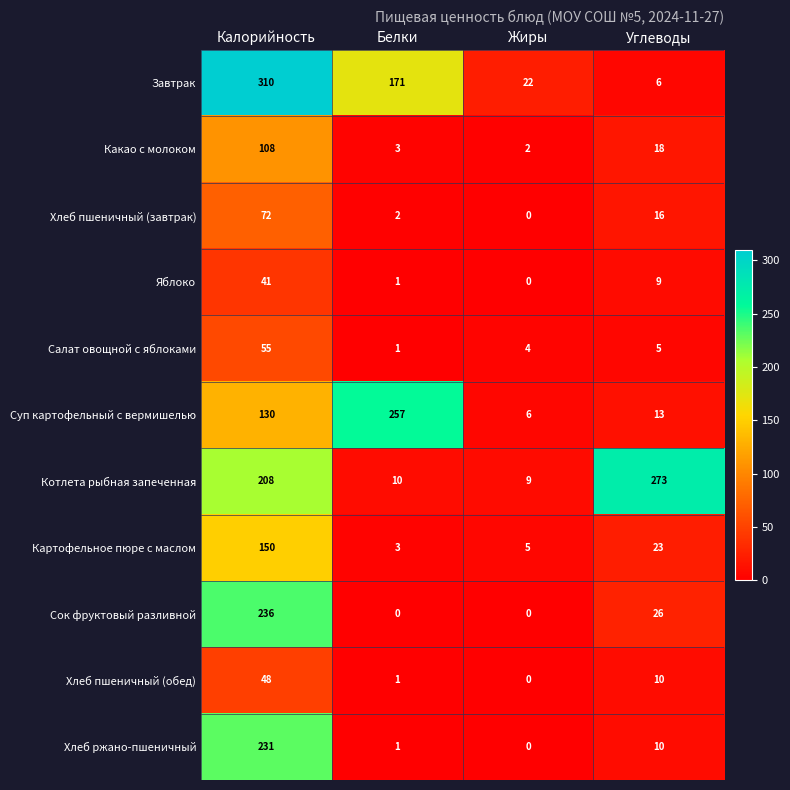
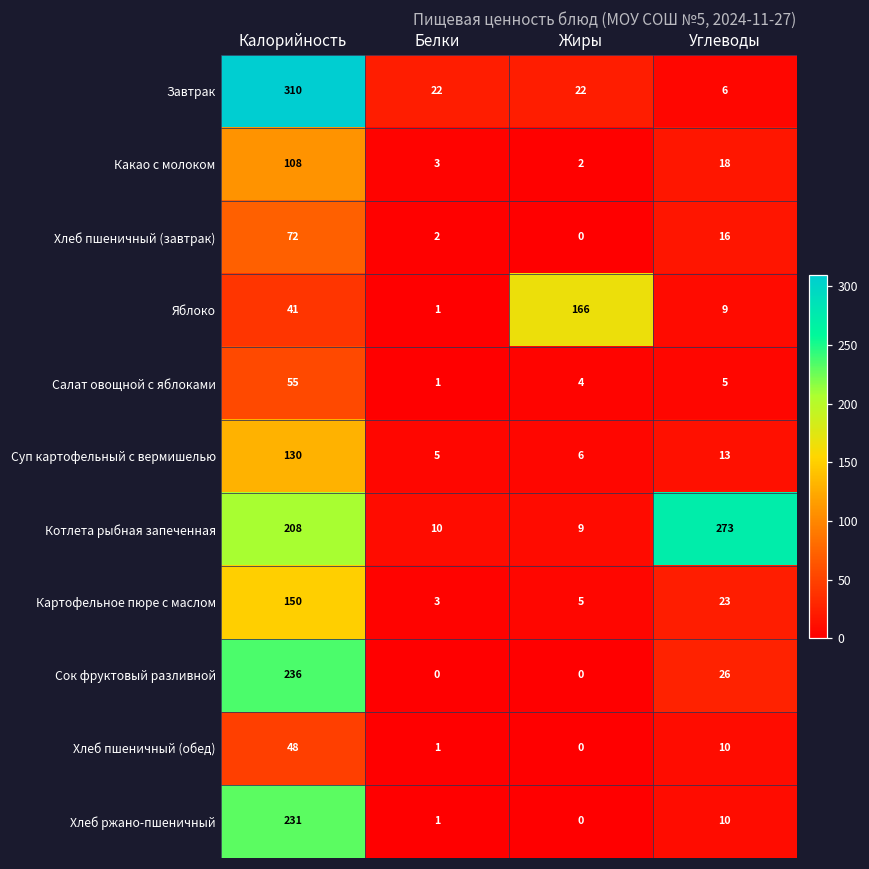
Завтрак, Белки: 171 -> 22
Яблоко, Жиры: 0 -> 166
Суп картофельный с вермишелью, Белки: 257 -> 5
